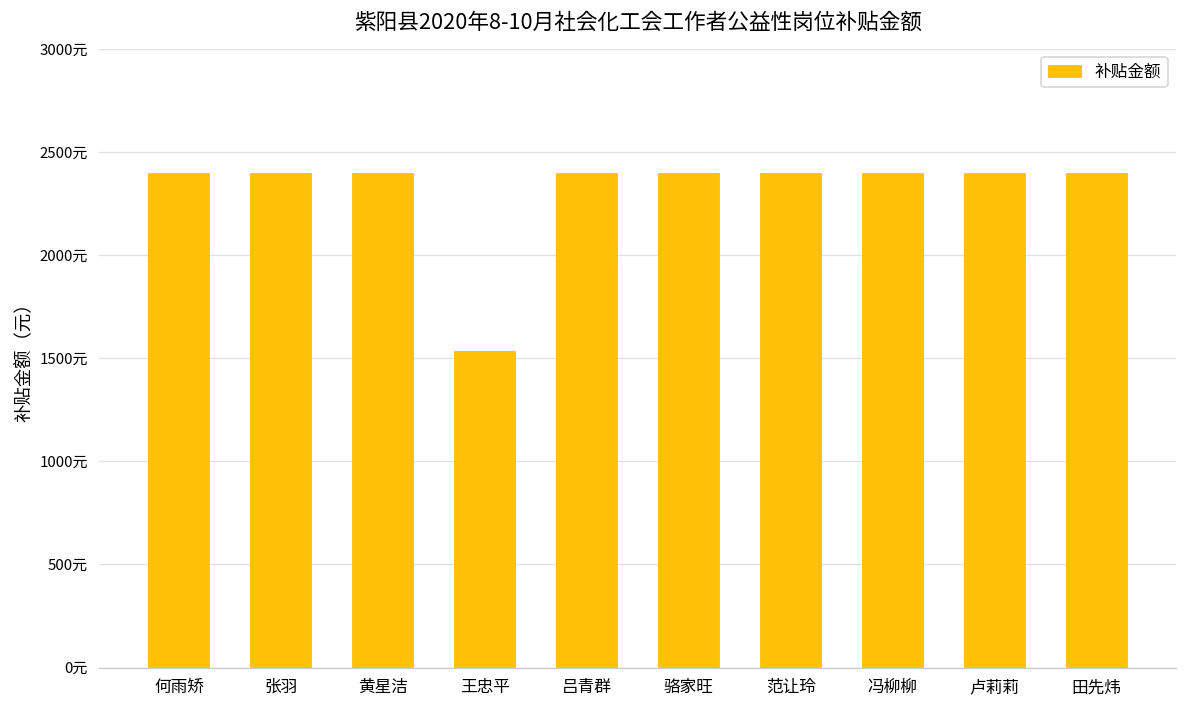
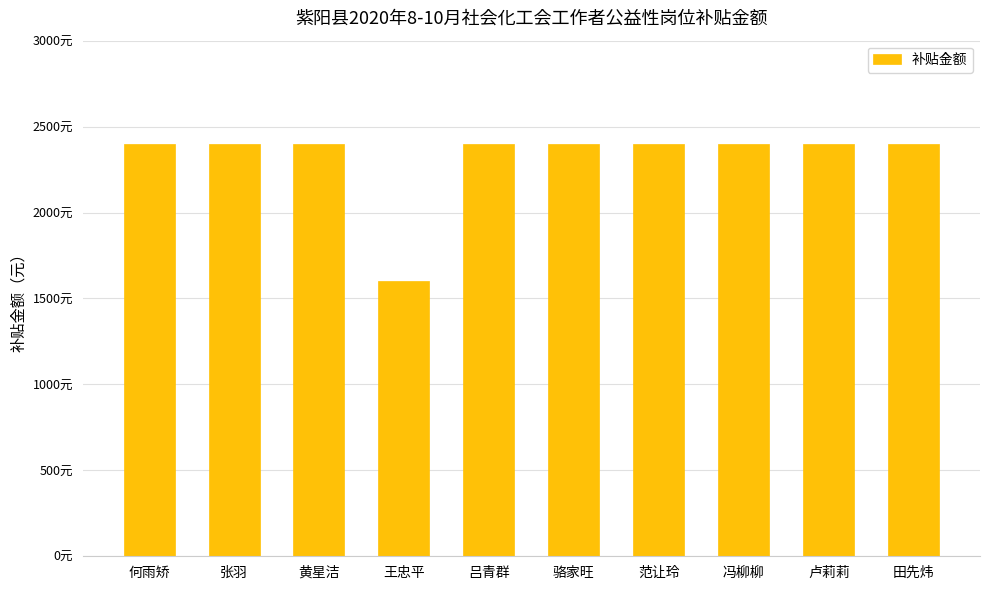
王忠平: 1540元 -> 1600元
